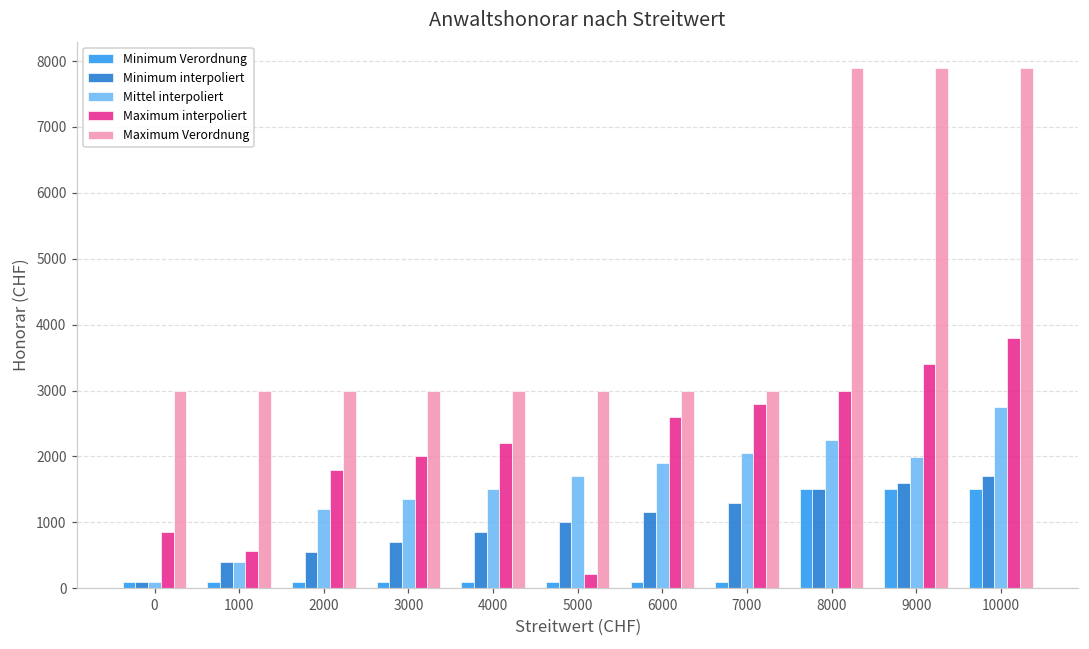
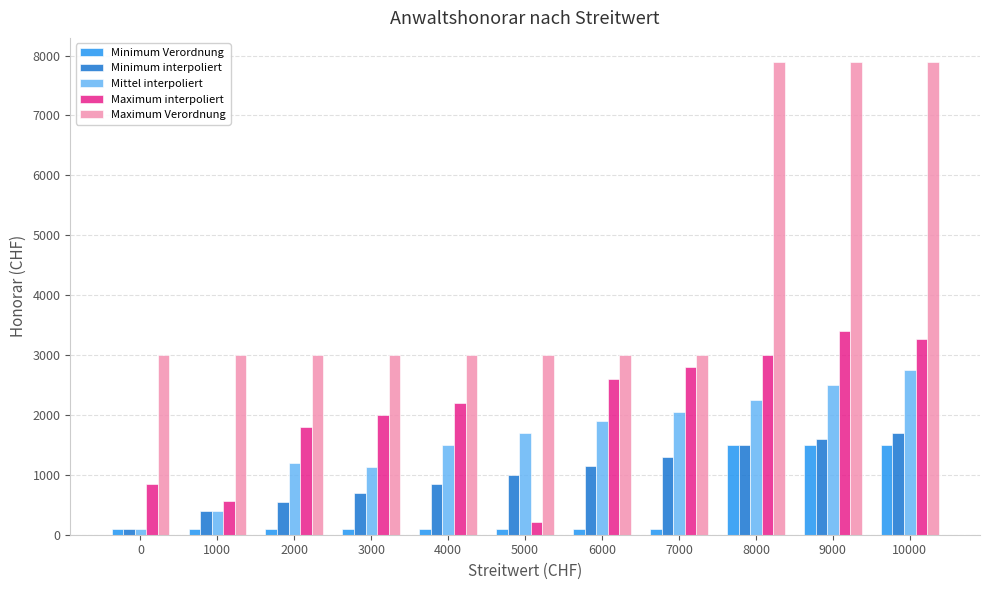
Mittel interpoliert, 3000: 1400 -> 1100
Mittel interpoliert, 9000: 2000 -> 2500
Maximum interpoliert, 10000: 3800 -> 3300
